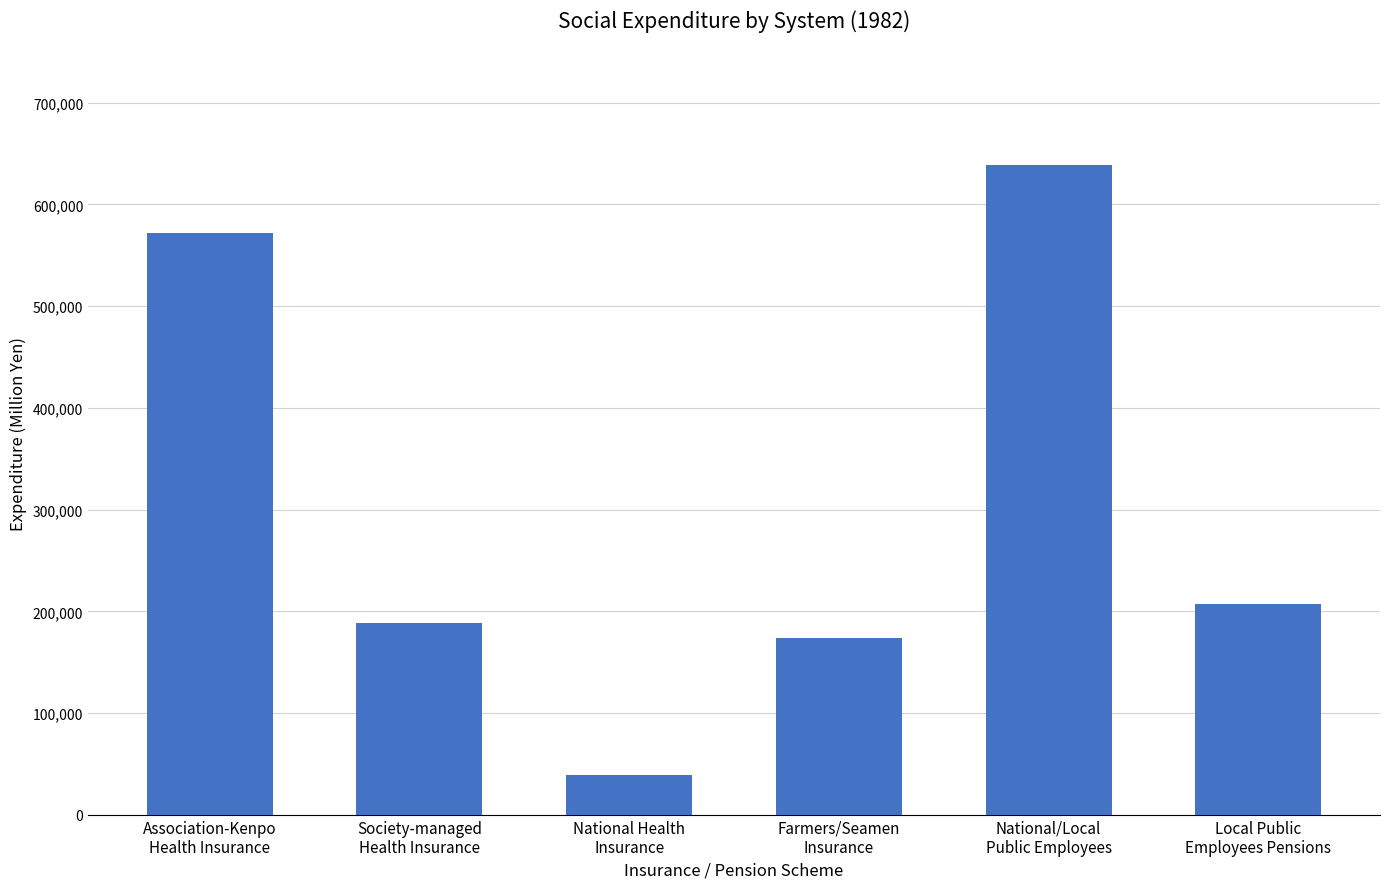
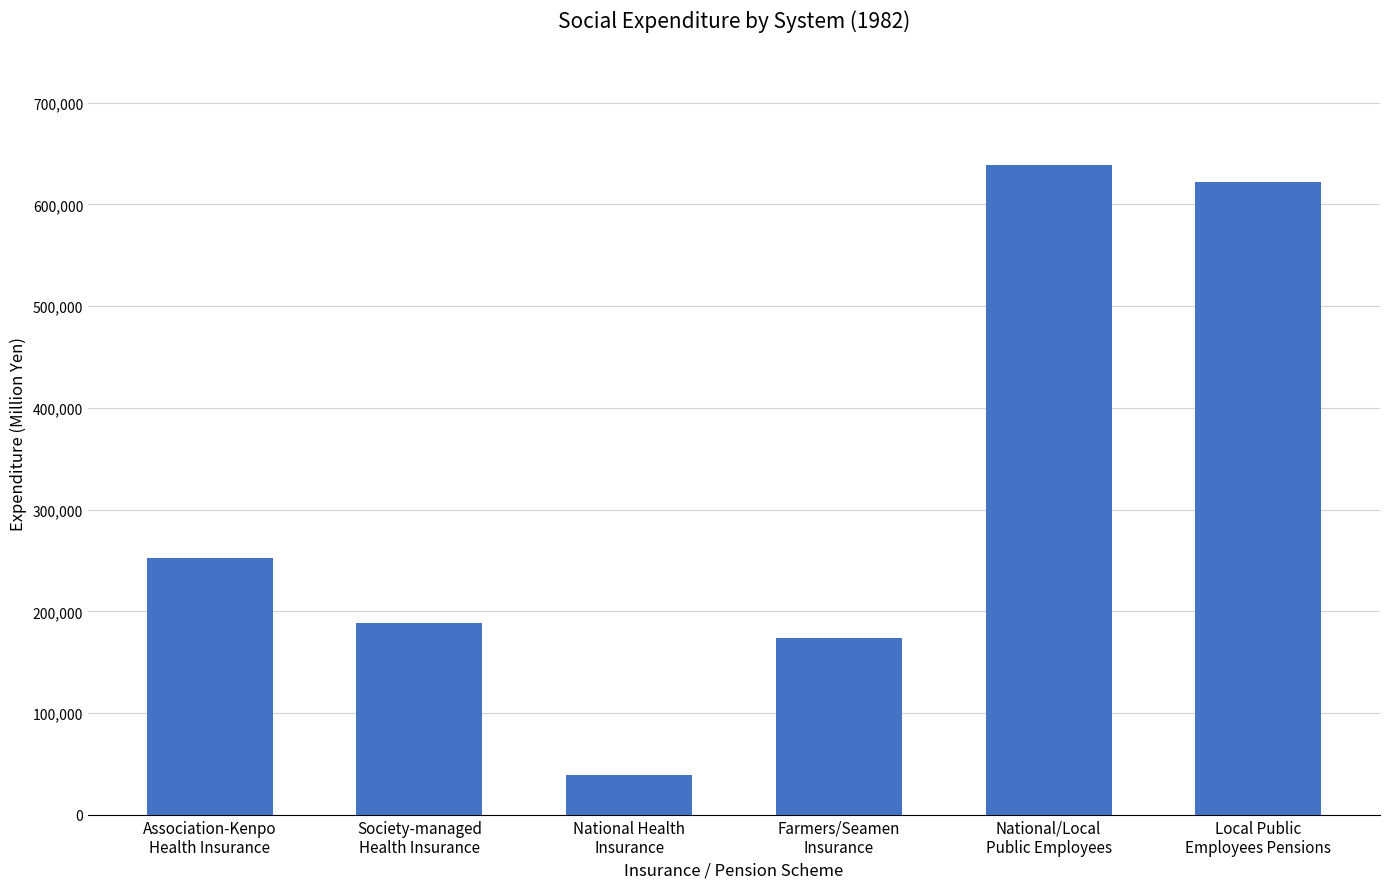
Association-Kenpo Health Insurance: 571,000 -> 252,000
Local Public Employees Pensions: 208,000 -> 622,000
